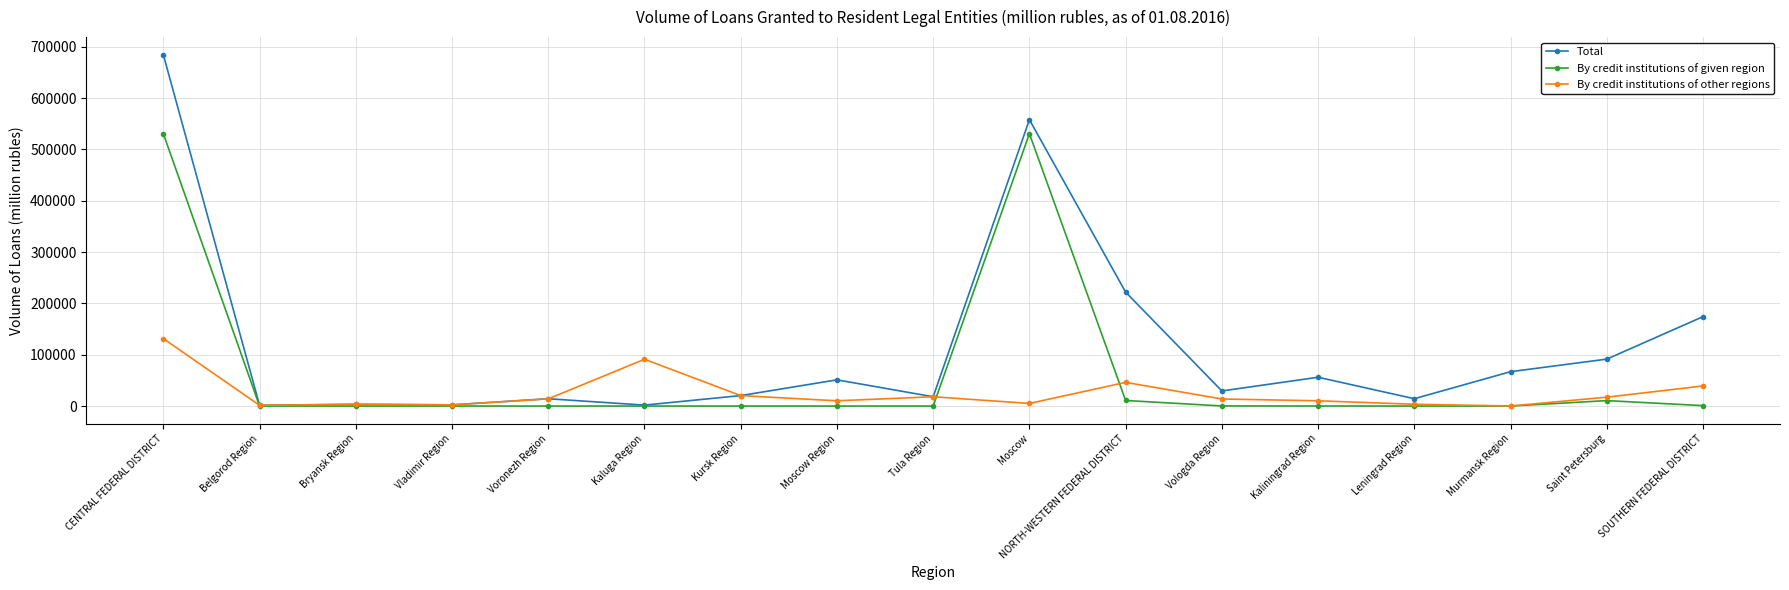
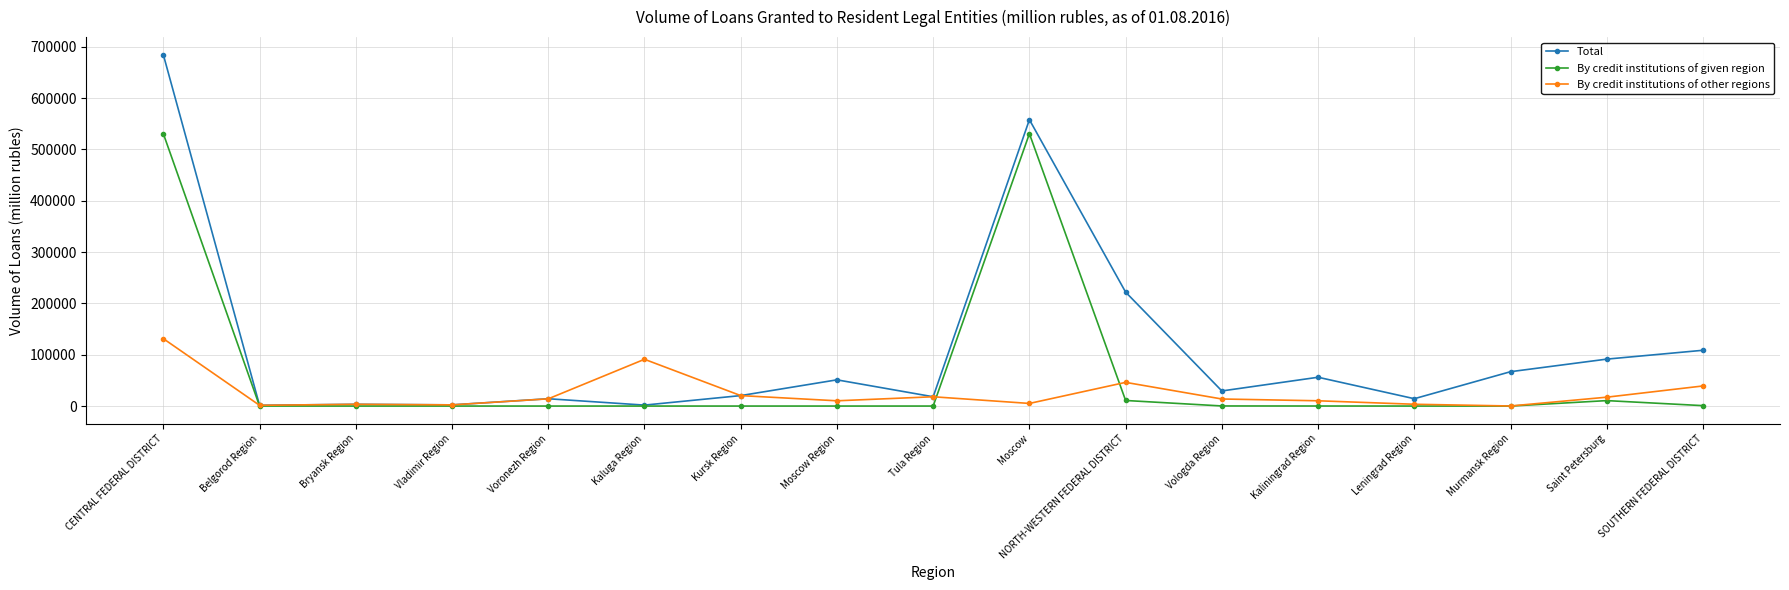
Total, SOUTHERN FEDERAL DISTRICT: 170000 -> 110000
